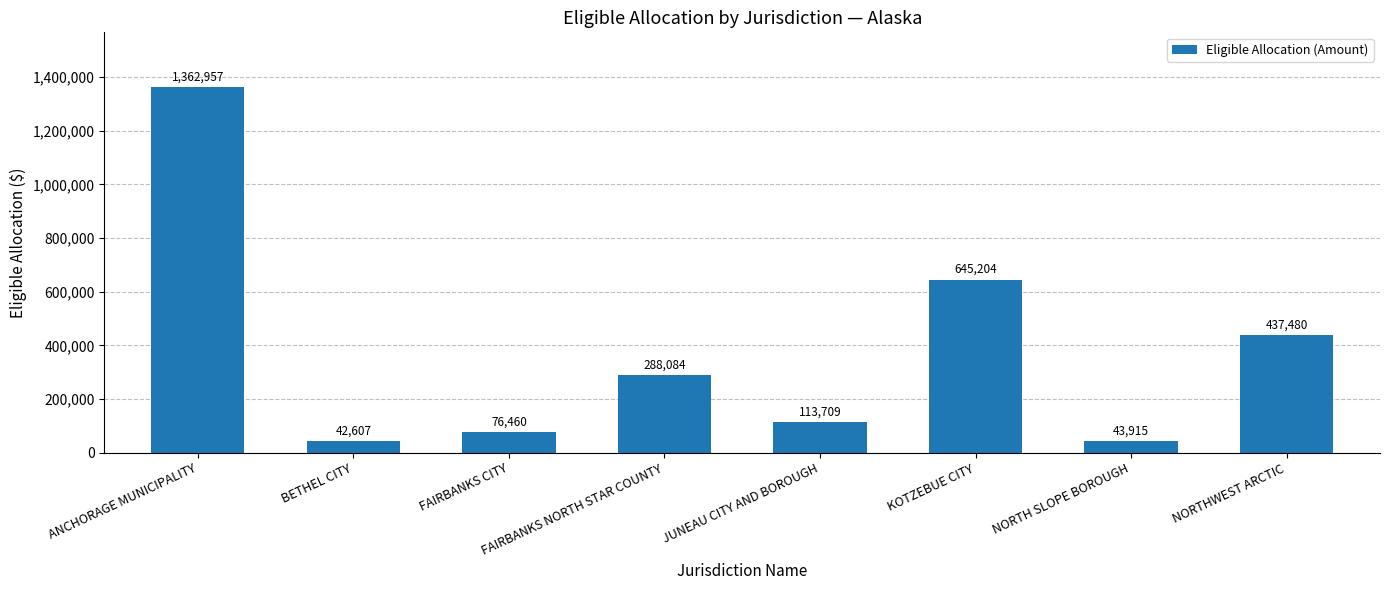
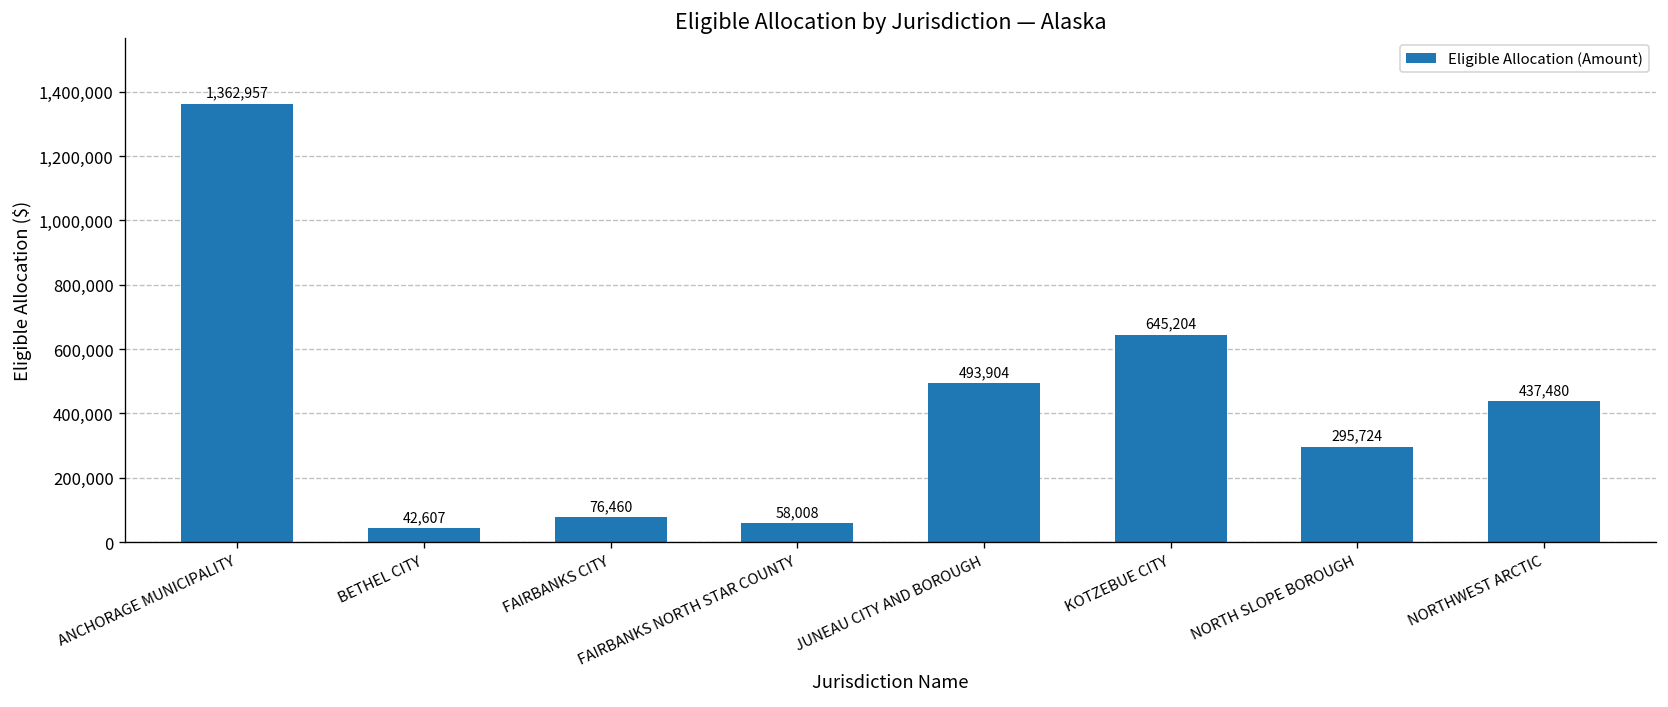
FAIRBANKS NORTH STAR COUNTY: 288,084 -> 58,008
JUNEAU CITY AND BOROUGH: 113,709 -> 493,904
NORTH SLOPE BOROUGH: 43,915 -> 295,724
